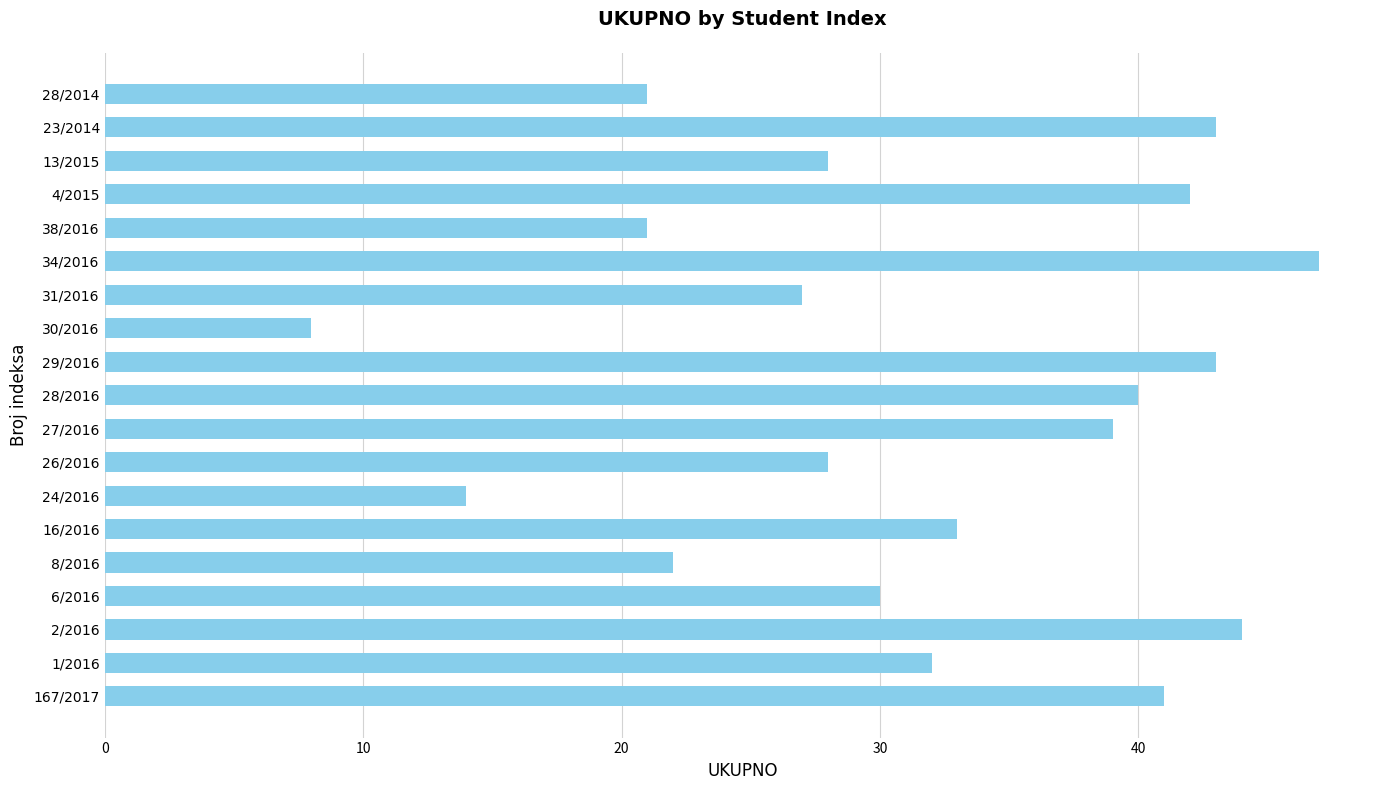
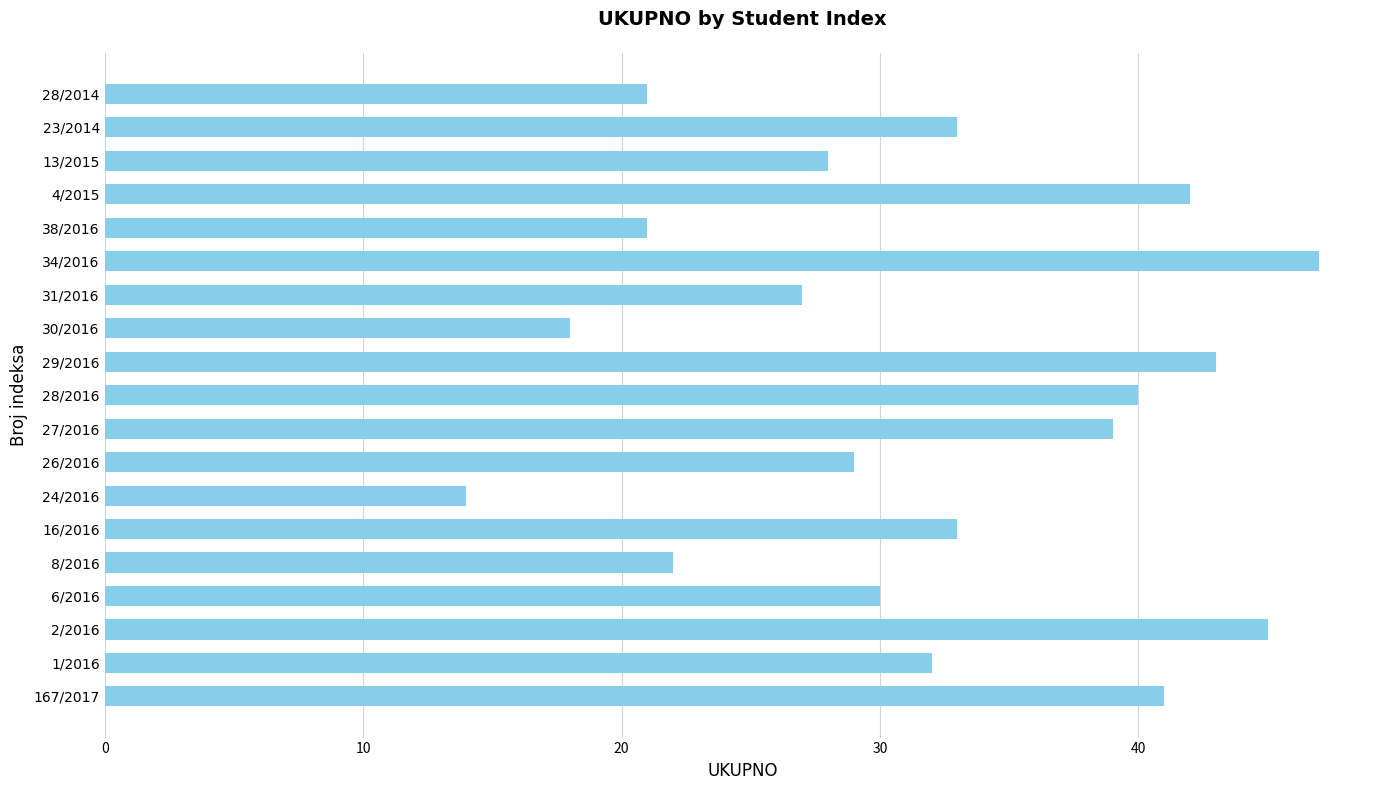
23/2014: 43 -> 33
30/2016: 8 -> 18
26/2016: 28 -> 29
2/2016: 44 -> 45
